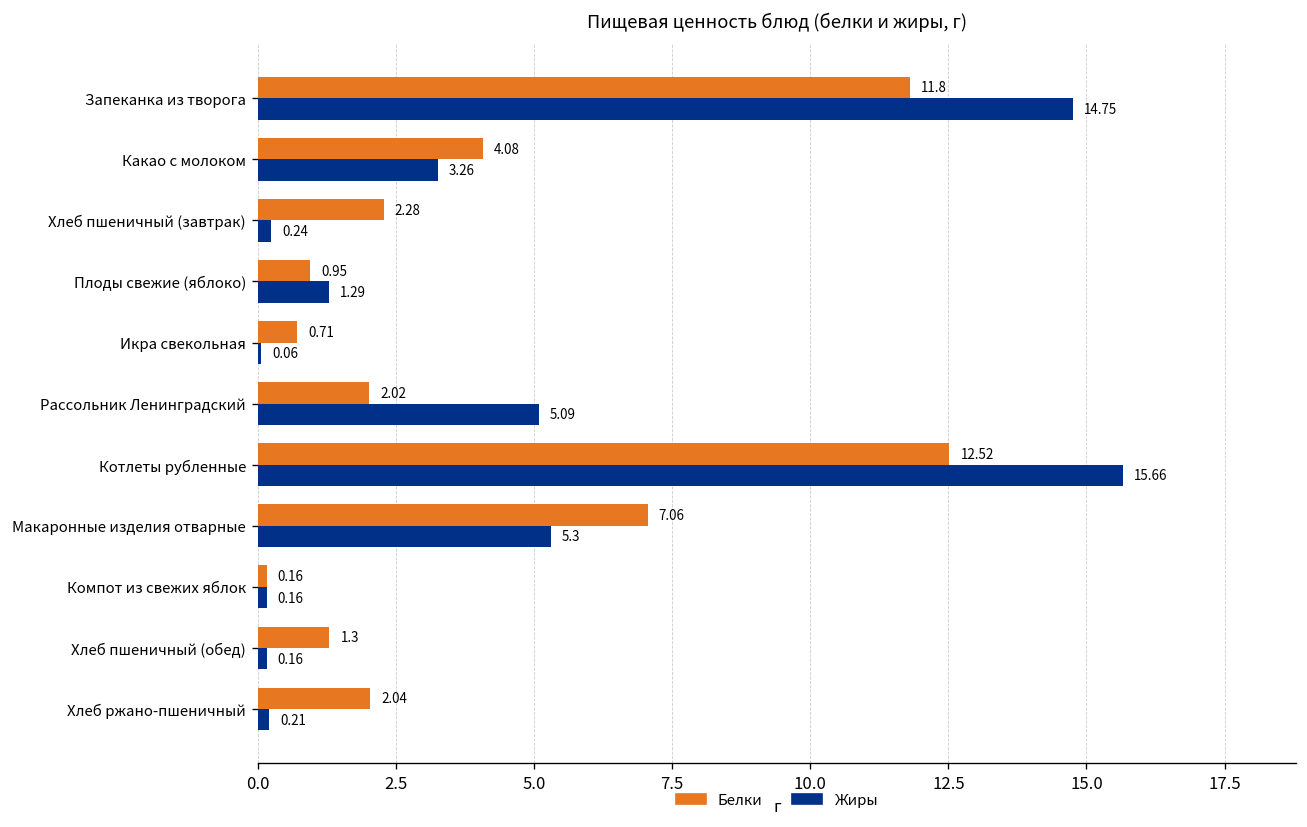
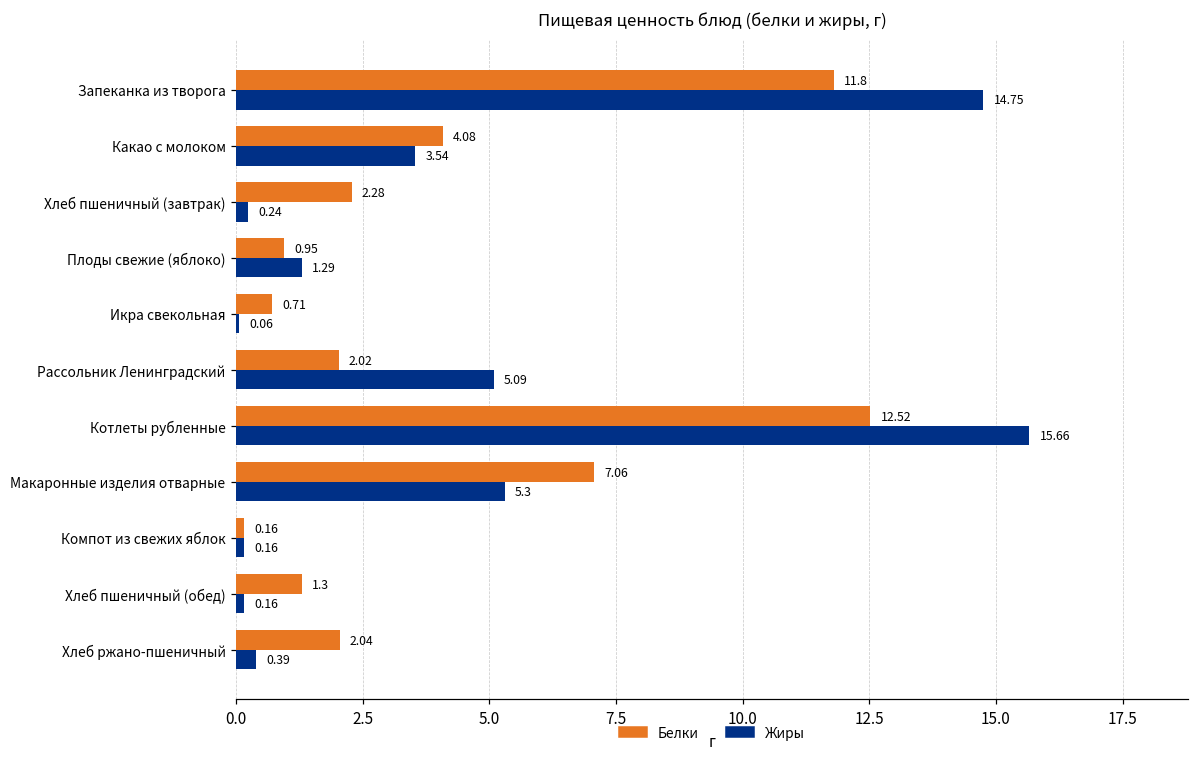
Жиры, Какао с молоком: 3.26 -> 3.54
Жиры, Хлеб ржано-пшеничный: 0.21 -> 0.39
